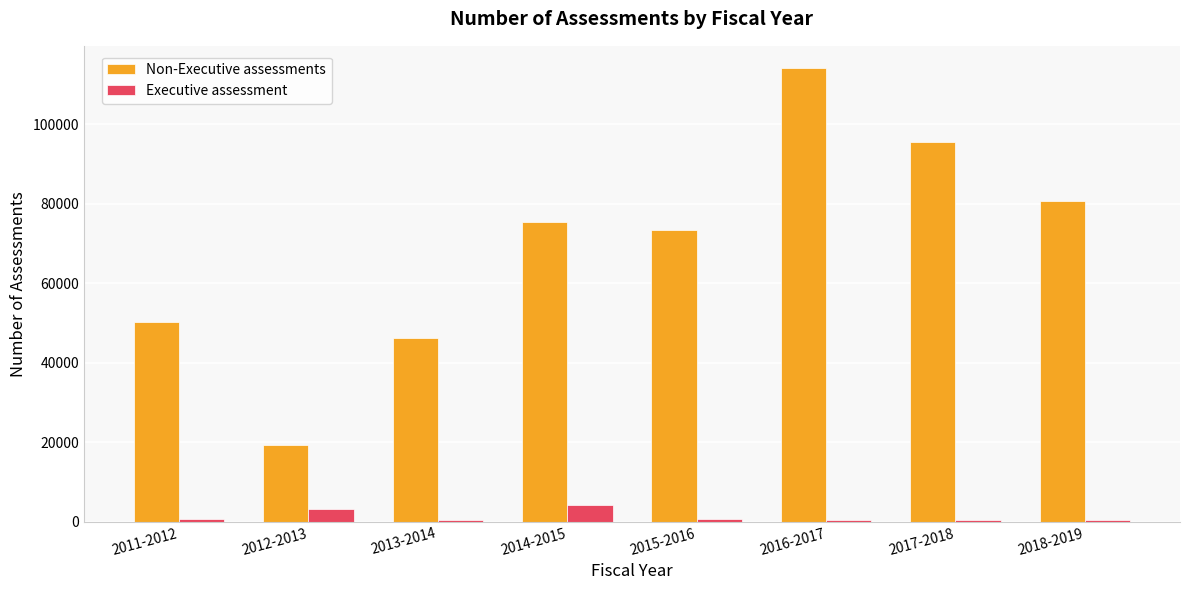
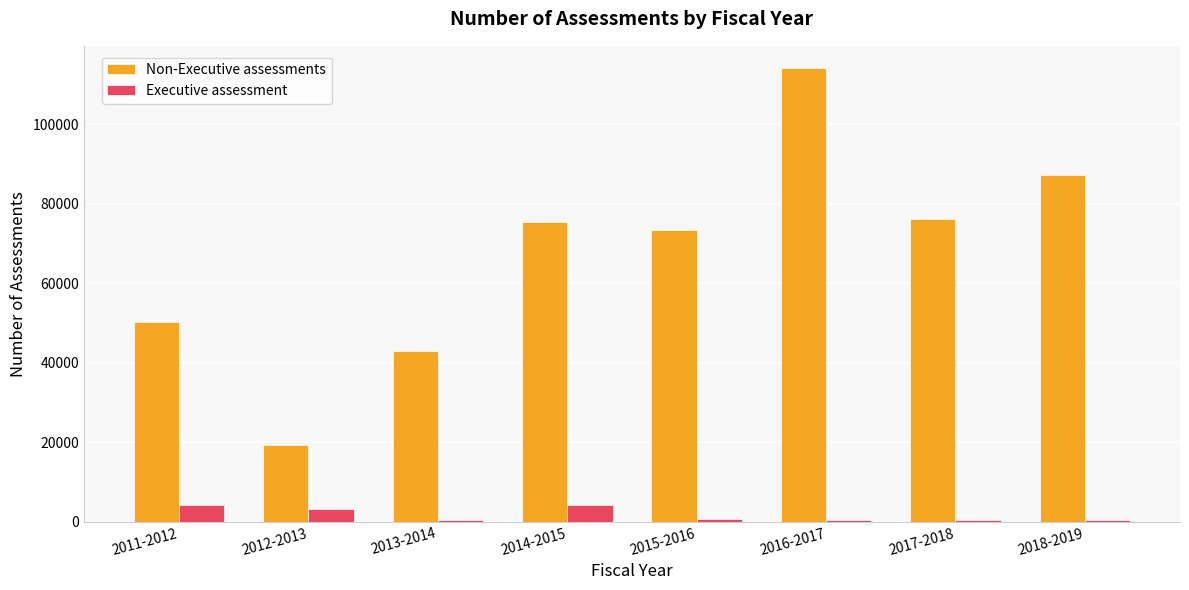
Executive assessment, 2011-2012: 1000 -> 4000
Non-Executive assessments, 2013-2014: 46000 -> 43000
Non-Executive assessments, 2017-2018: 96000 -> 76000
Non-Executive assessments, 2018-2019: 81000 -> 87000
